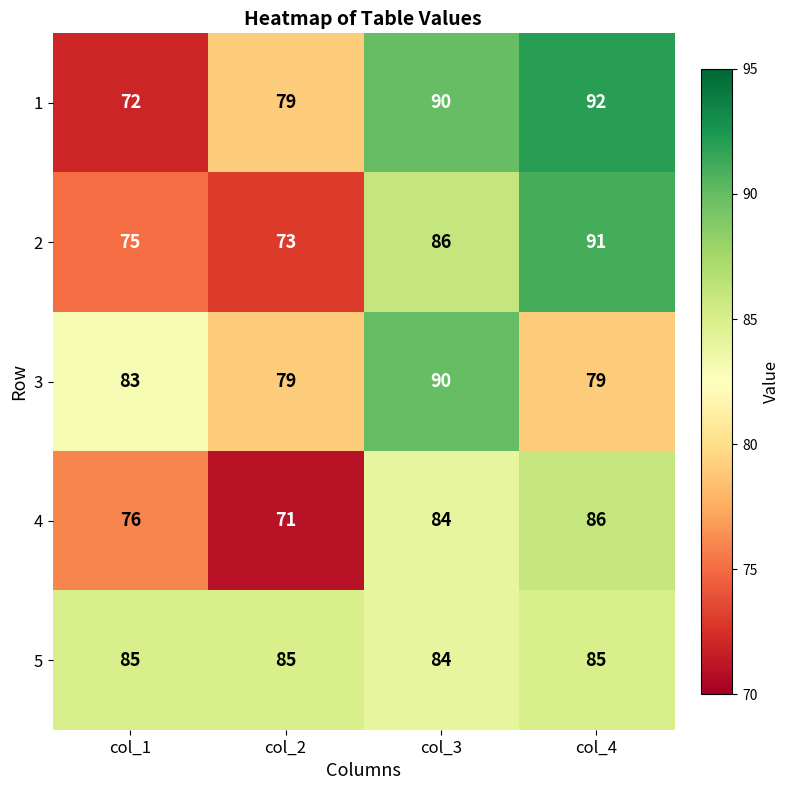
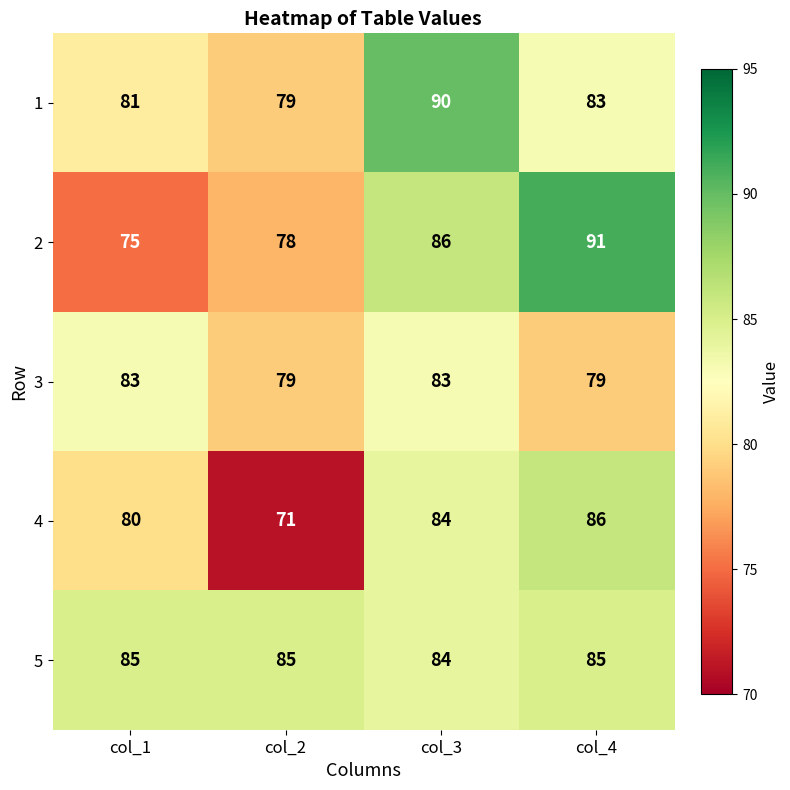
1, col_1: 72 -> 81
1, col_4: 92 -> 83
2, col_2: 73 -> 78
3, col_3: 90 -> 83
4, col_1: 76 -> 80
